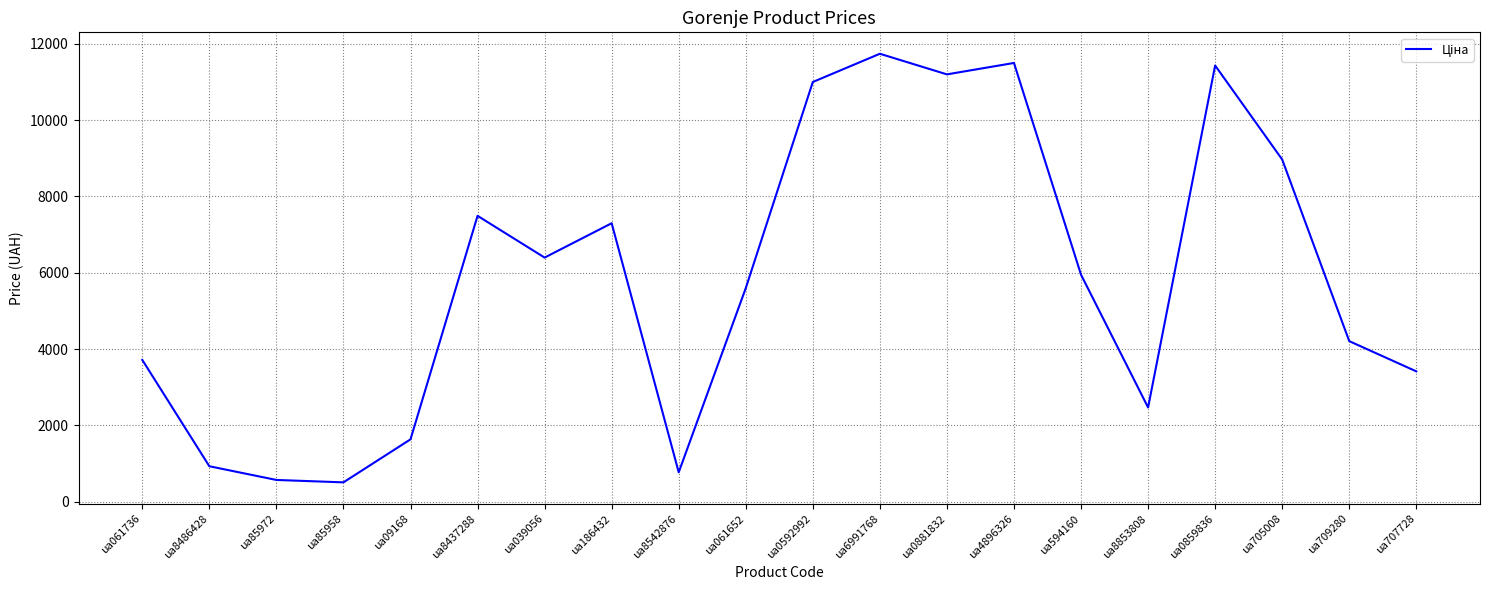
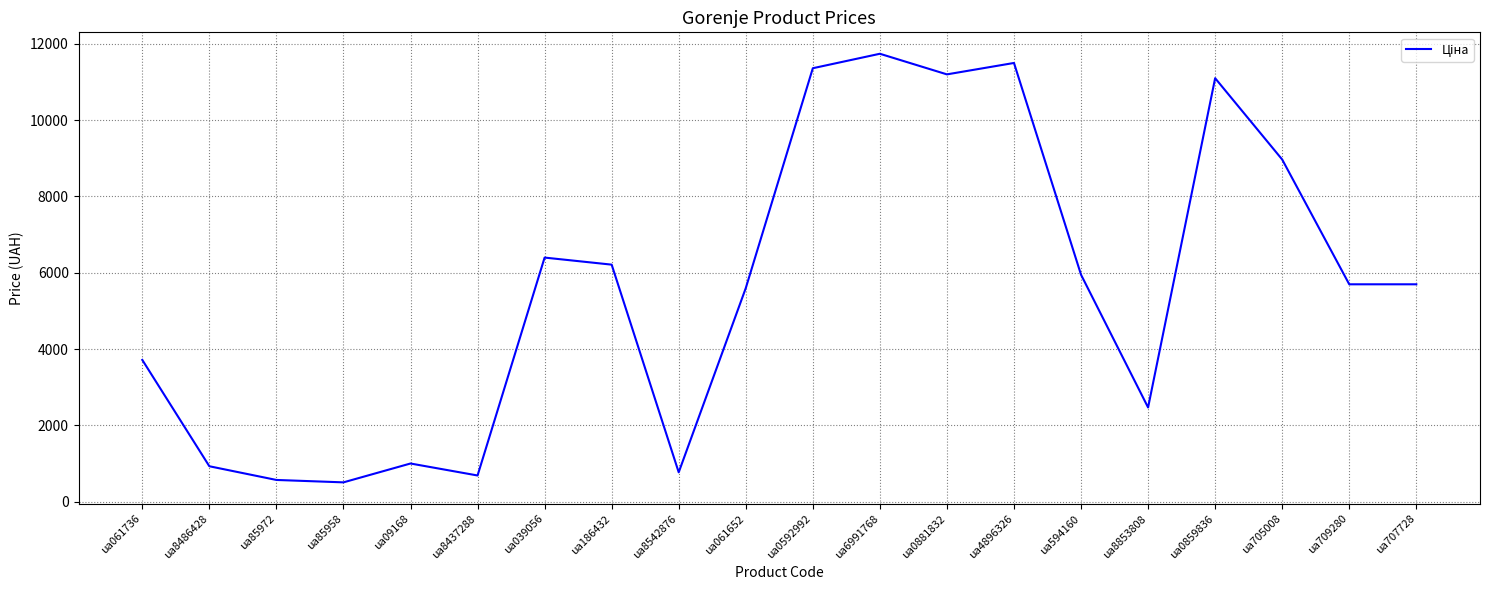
ua09168: 1600 -> 1000
ua8437288: 7500 -> 700
ua186432: 7300 -> 6200
ua0592992: 11000 -> 11400
ua0859836: 11400 -> 11100
ua709280: 4200 -> 5700
ua707728: 3400 -> 5700
